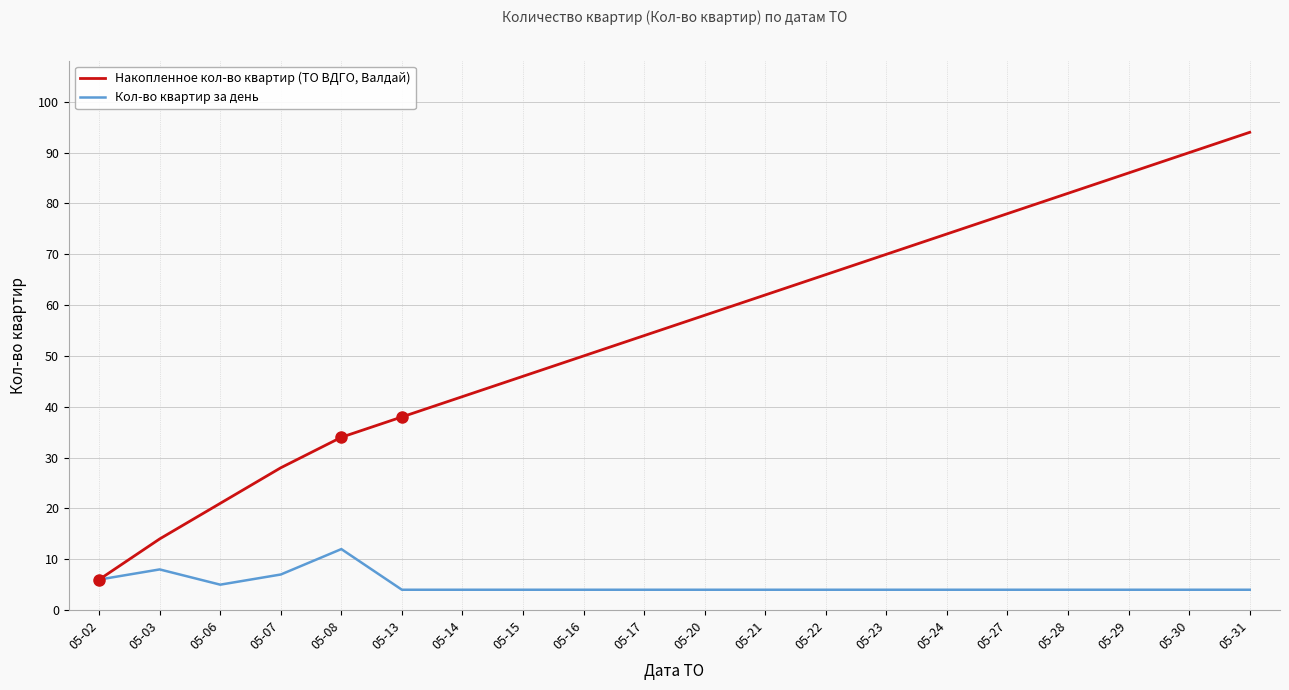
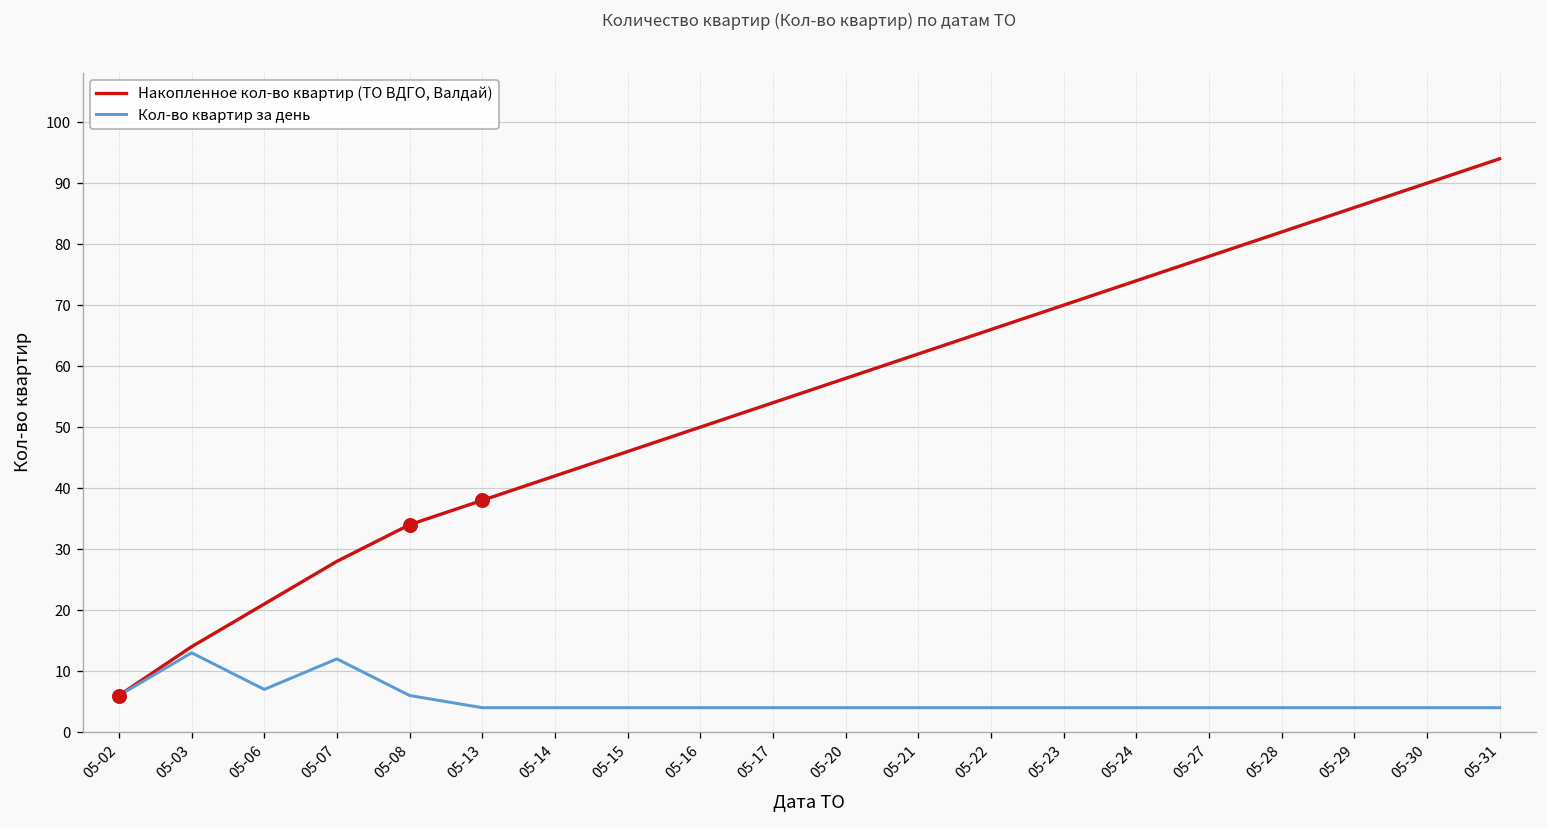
Кол-во квартир за день, 05-03: 8 -> 13
Кол-во квартир за день, 05-06: 5 -> 7
Кол-во квартир за день, 05-07: 7 -> 12
Кол-во квартир за день, 05-08: 12 -> 6
